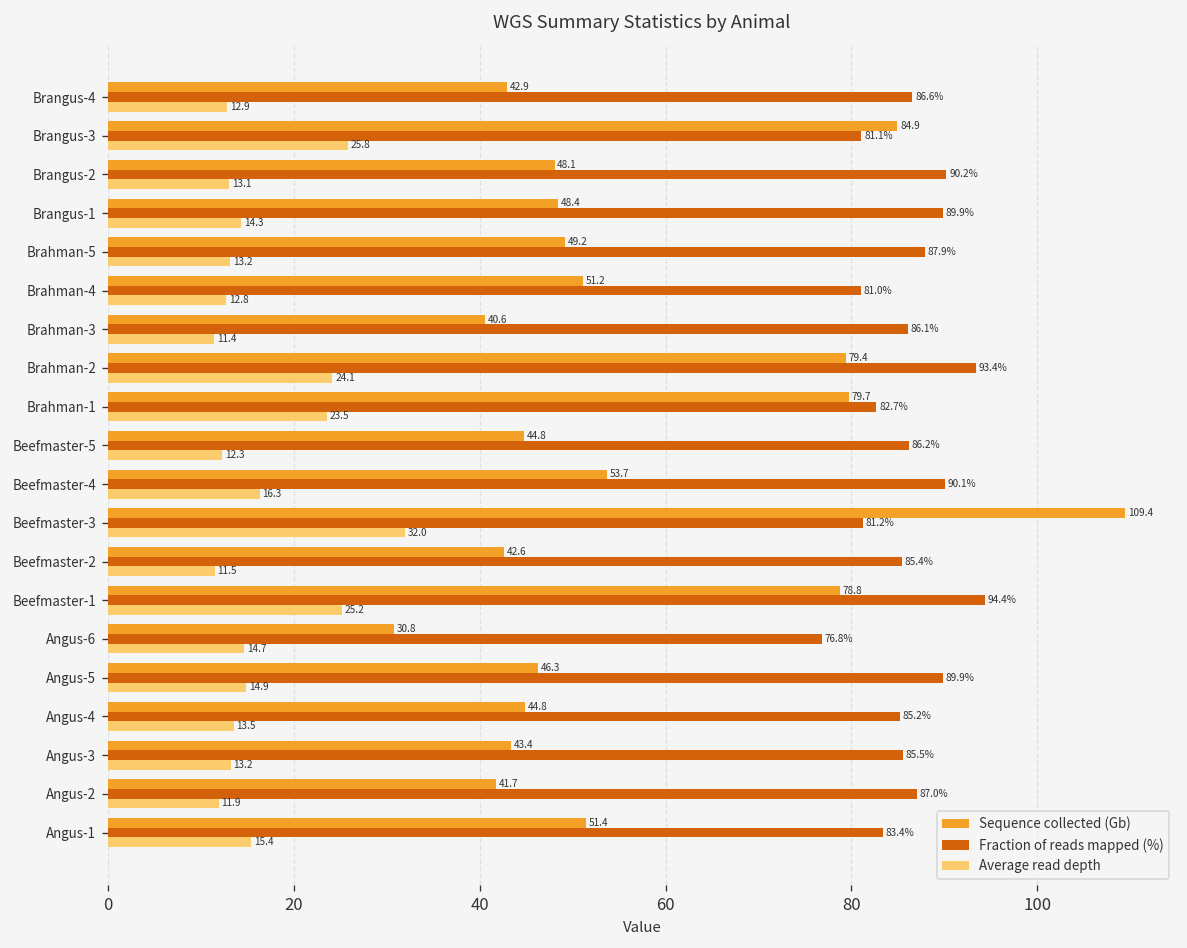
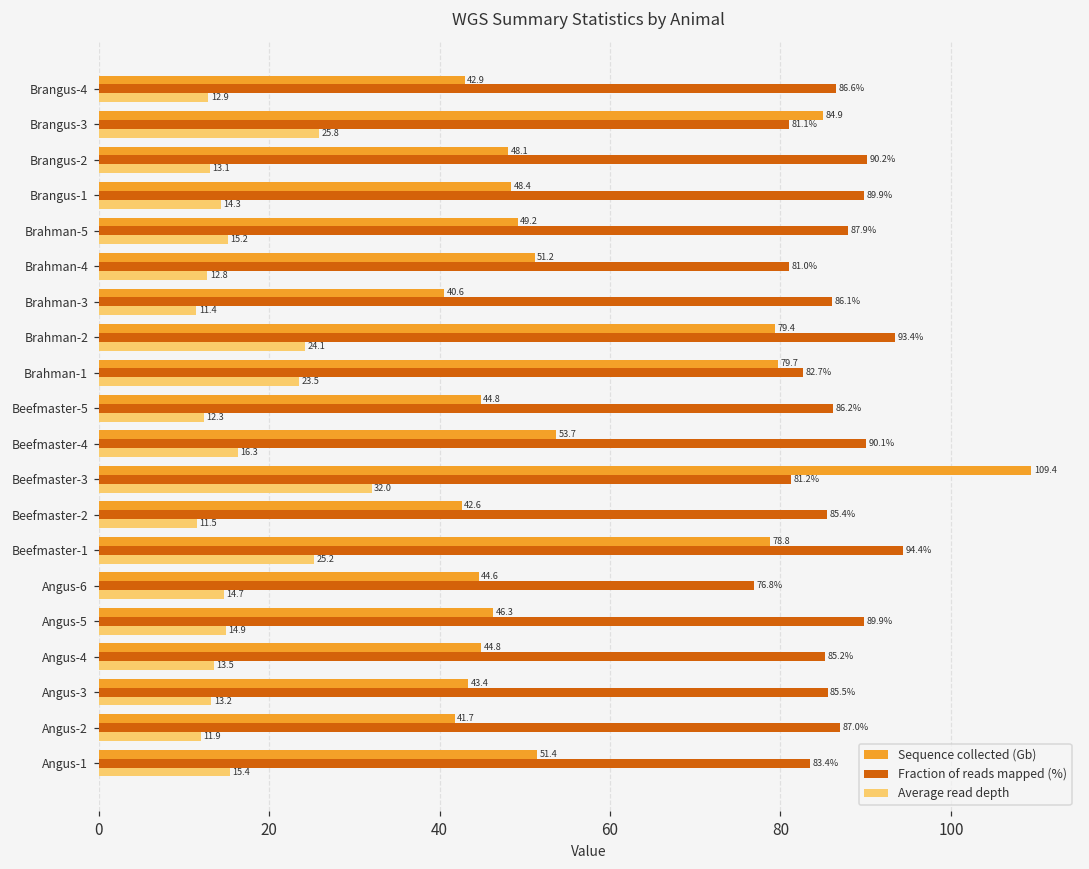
Average read depth, Brahman-5: 13.2 -> 15.2
Sequence collected (Gb), Angus-6: 30.8 -> 44.6
